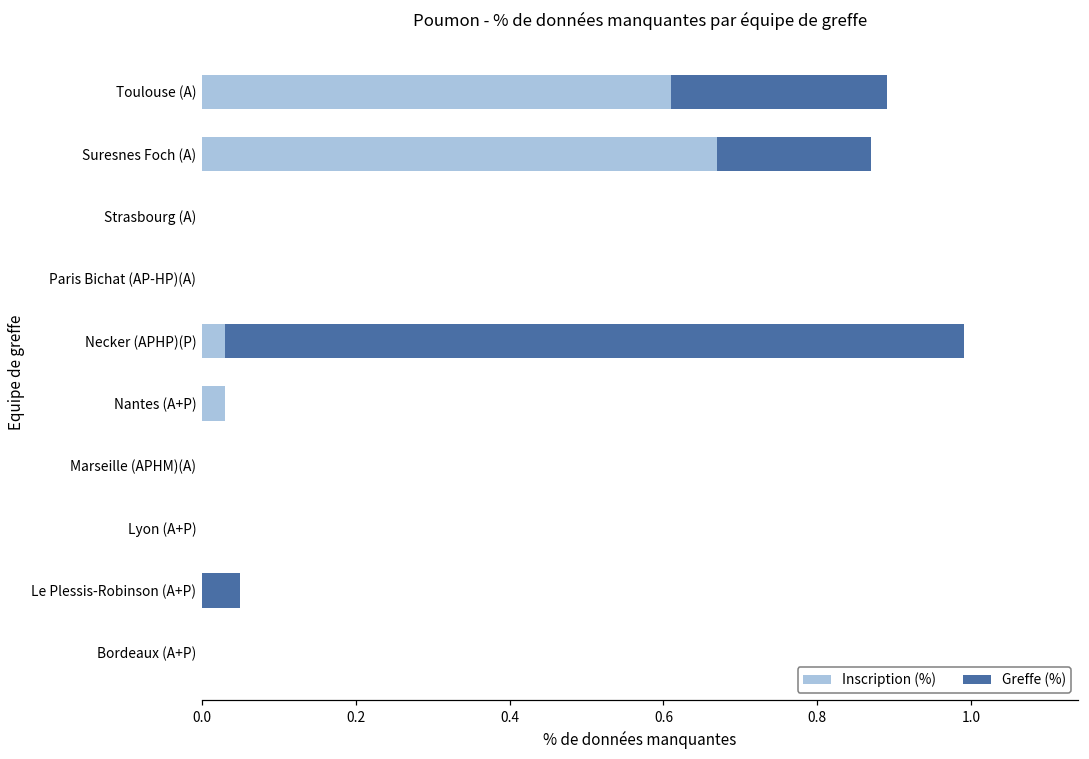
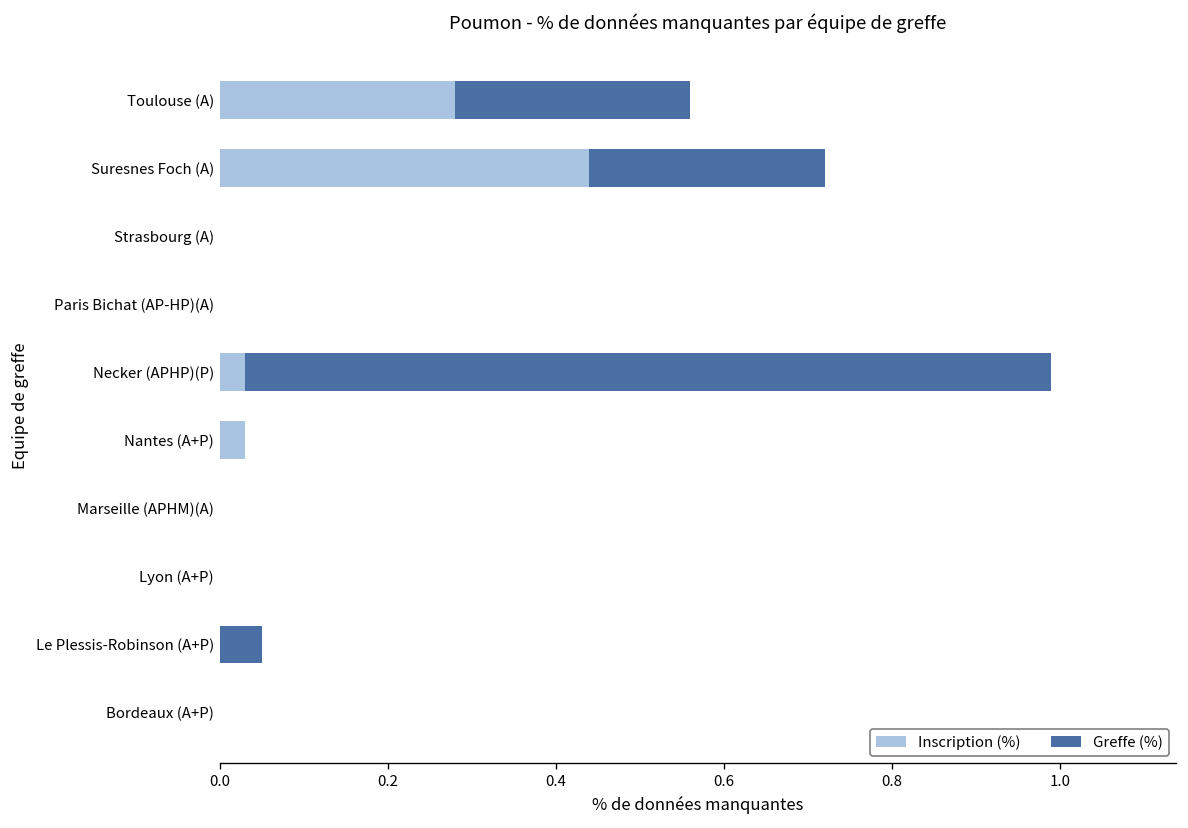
Inscription (%), Toulouse (A): 0.61 -> 0.28
Inscription (%), Suresnes Foch (A): 0.67 -> 0.44
Greffe (%), Suresnes Foch (A): 0.20 -> 0.28
